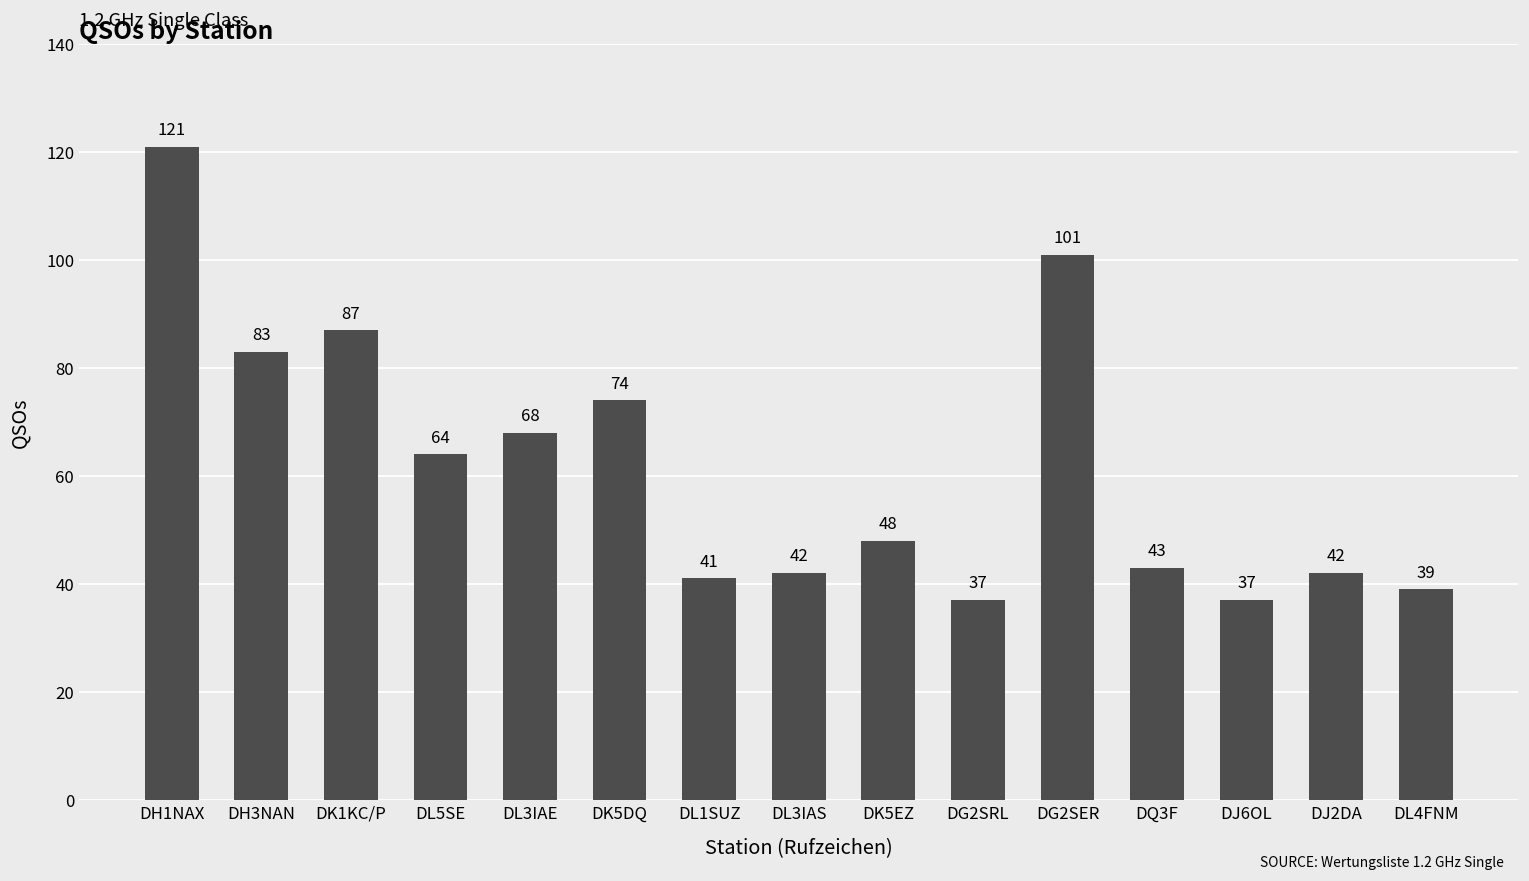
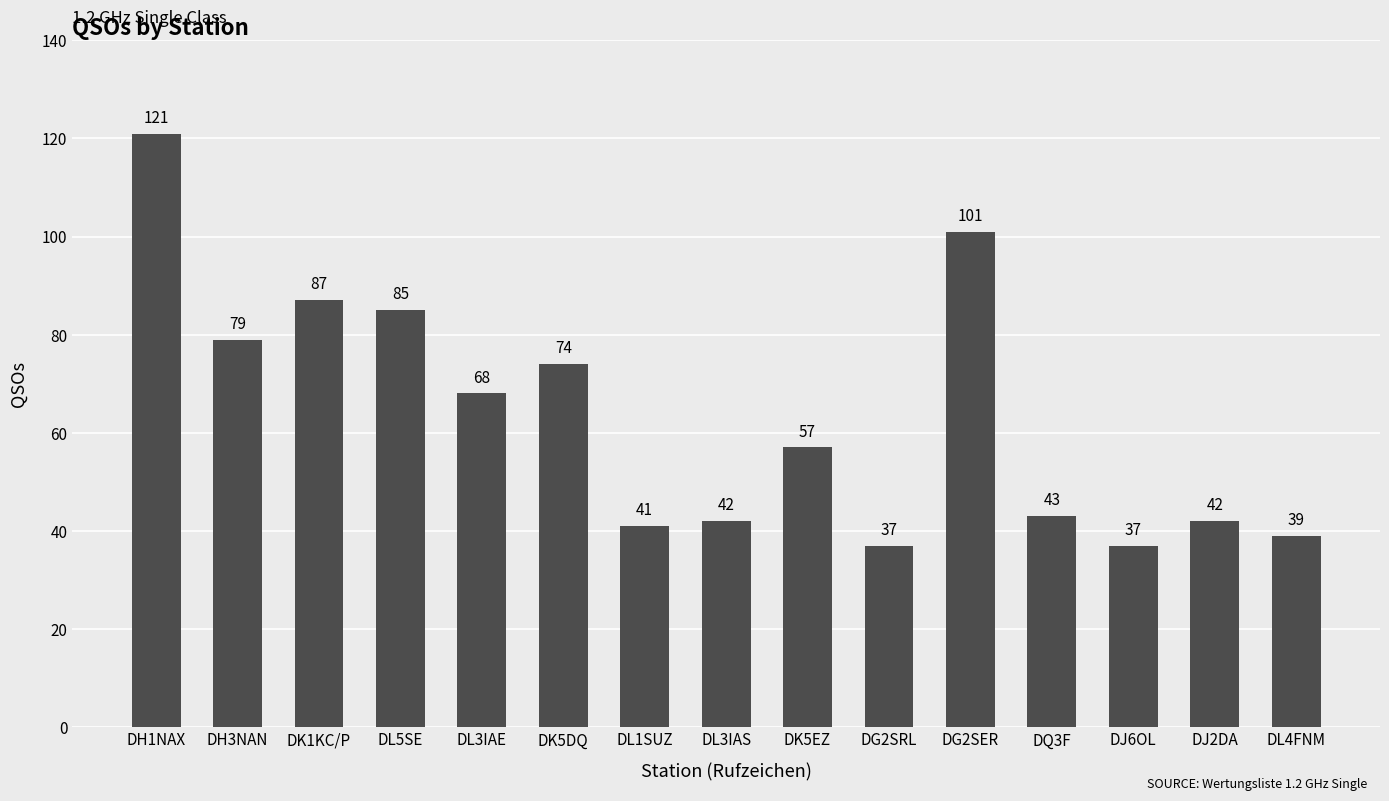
DH3NAN: 83 -> 79
DL5SE: 64 -> 85
DK5EZ: 48 -> 57
